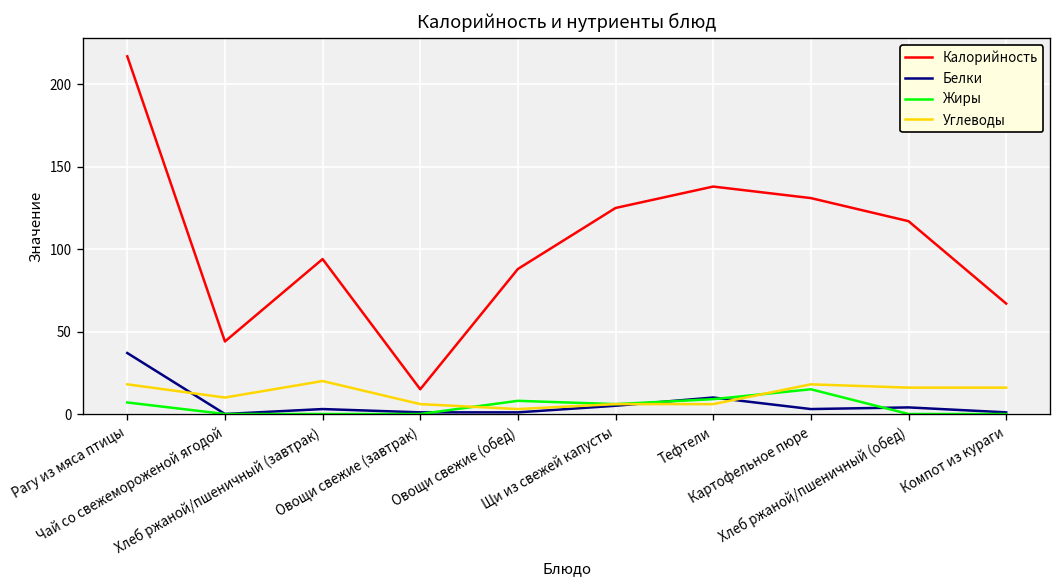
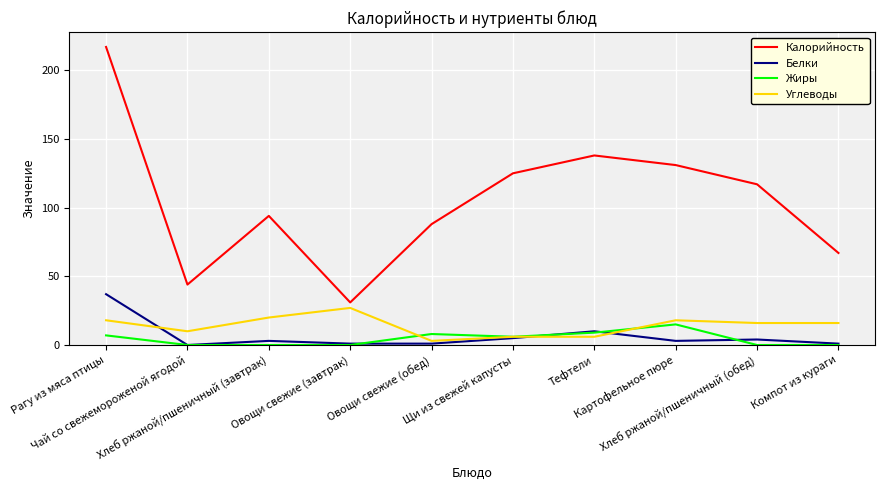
Калорийность, Овощи свежие (завтрак): 15 -> 31
Углеводы, Овощи свежие (завтрак): 6 -> 27
